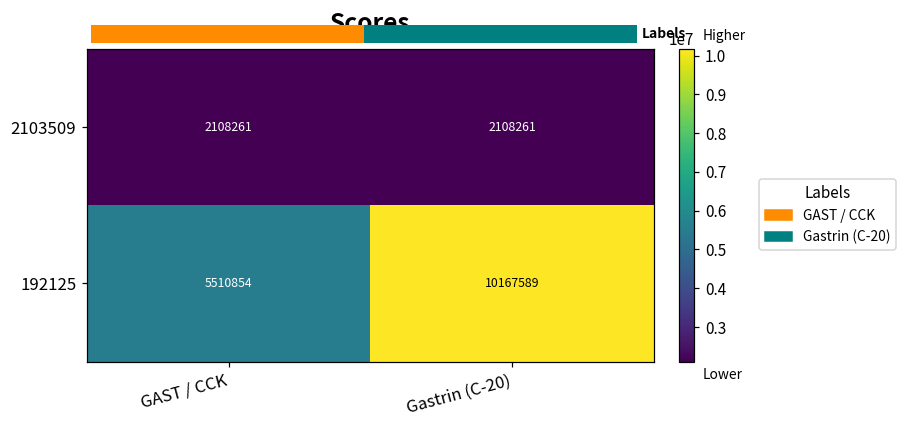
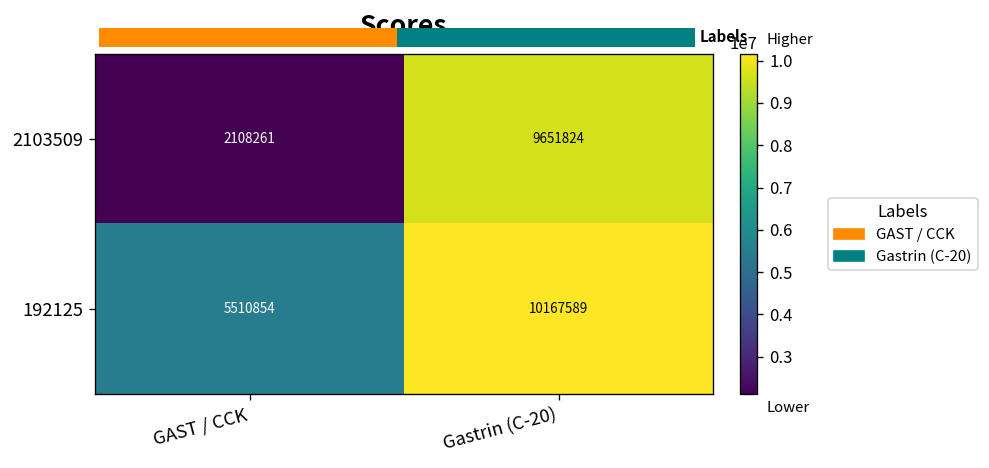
Scores, 2103509, Gastrin (C-20): 2108261 -> 9651824
